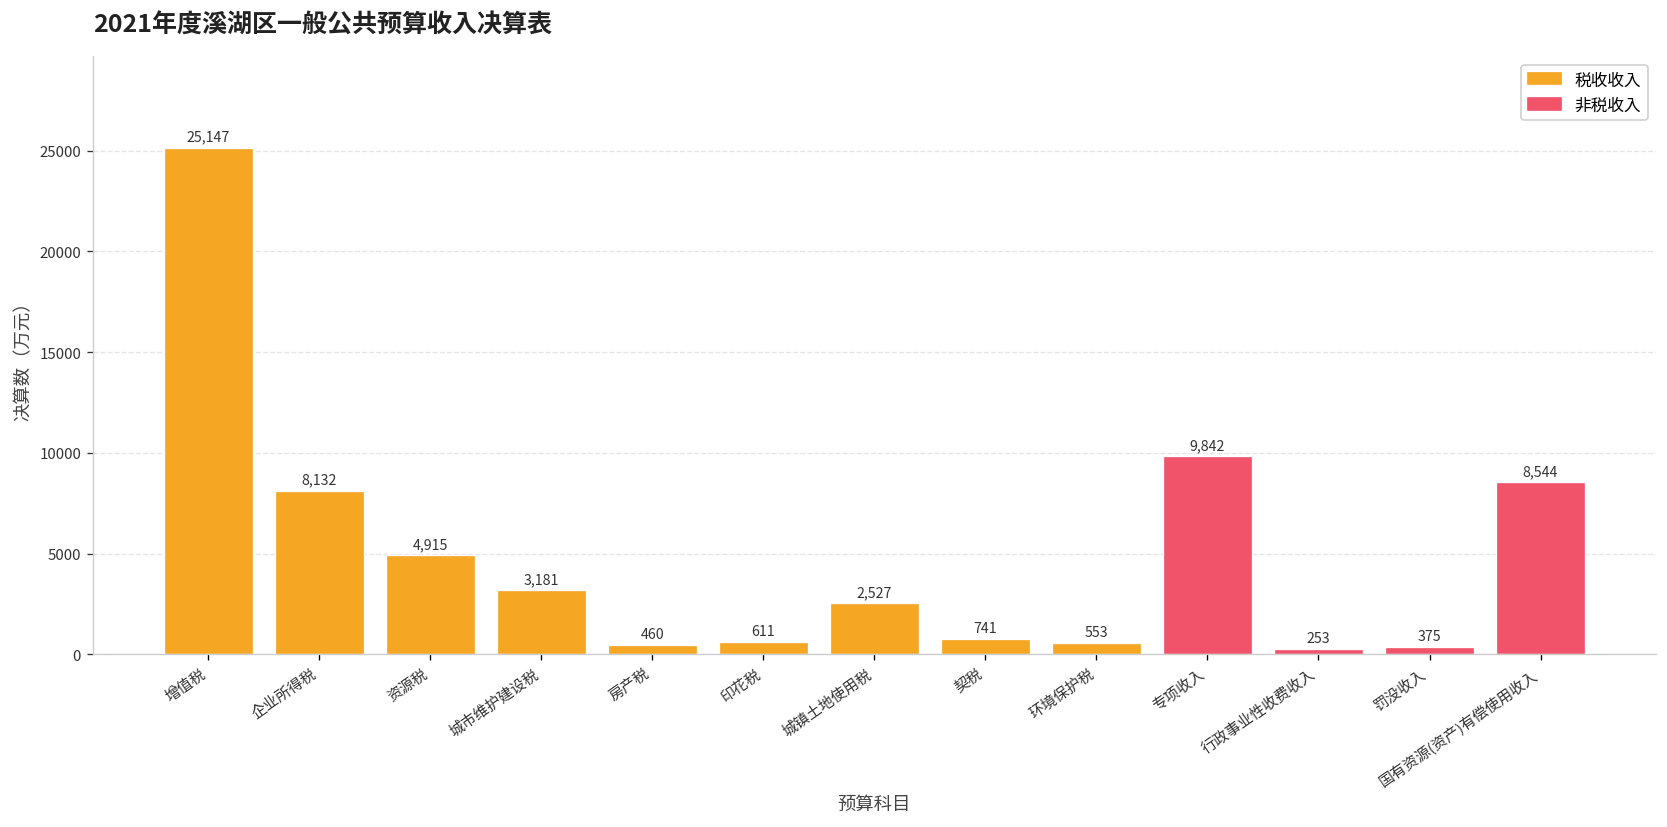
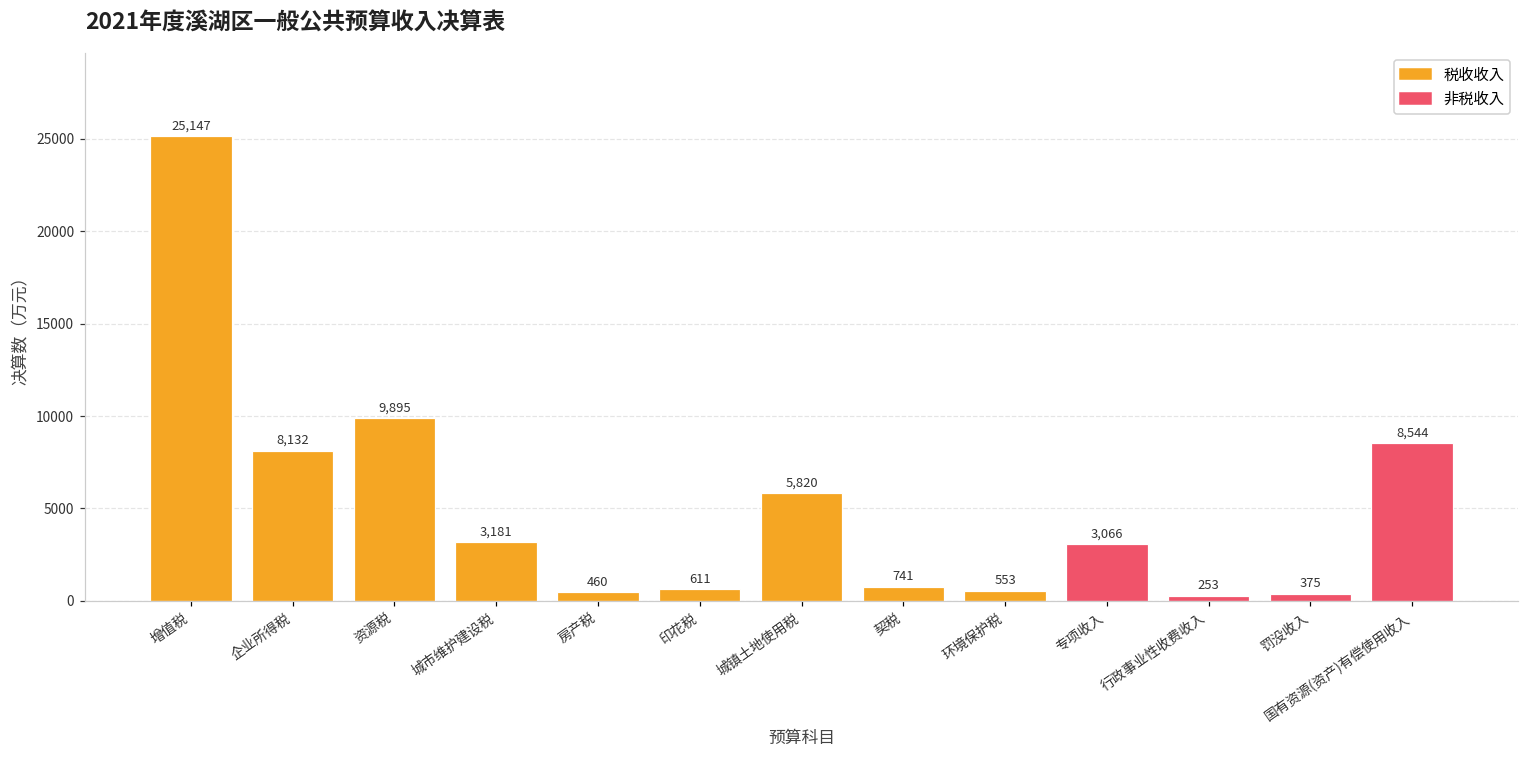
资源税: 4,915 -> 9,895
城镇土地使用税: 2,527 -> 5,820
专项收入: 9,842 -> 3,066
